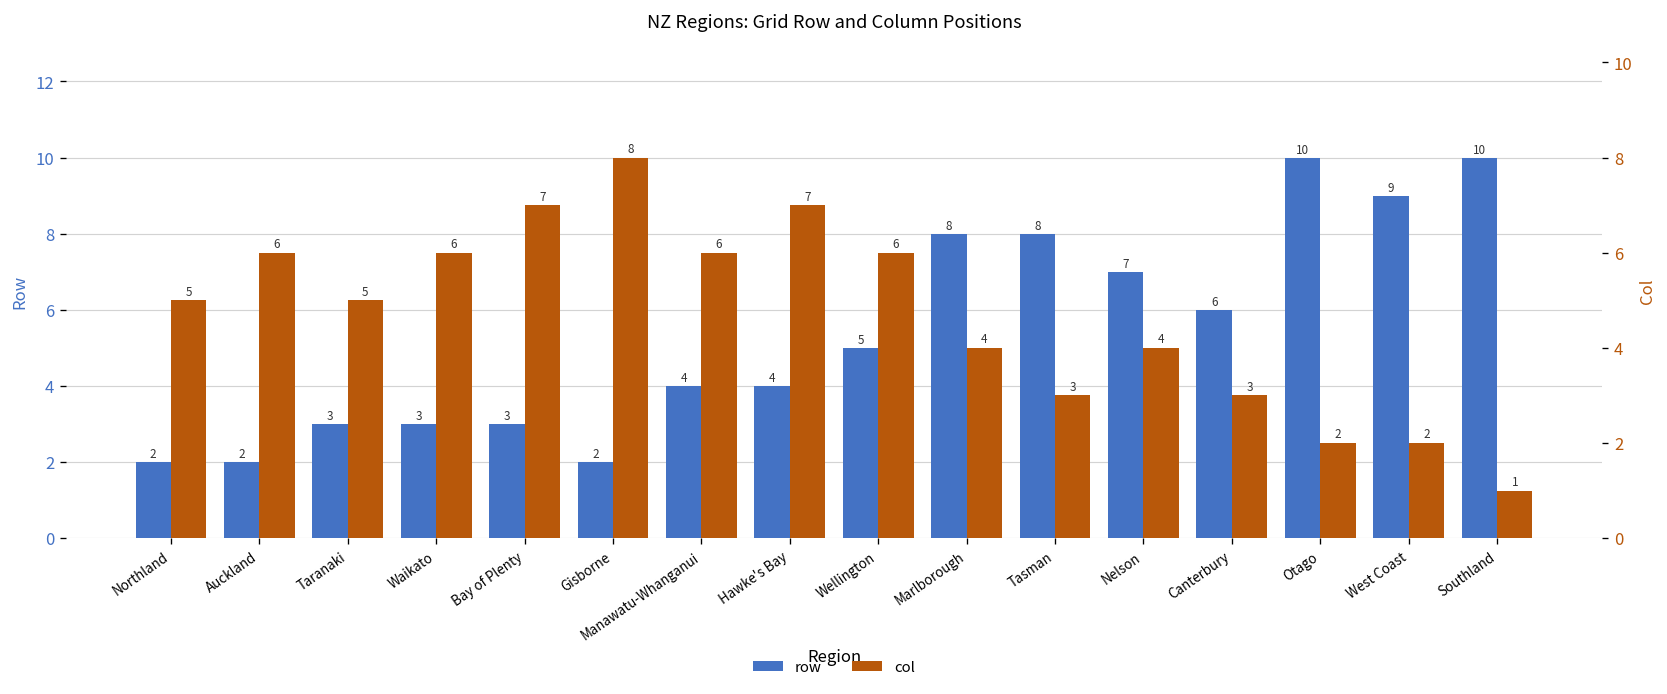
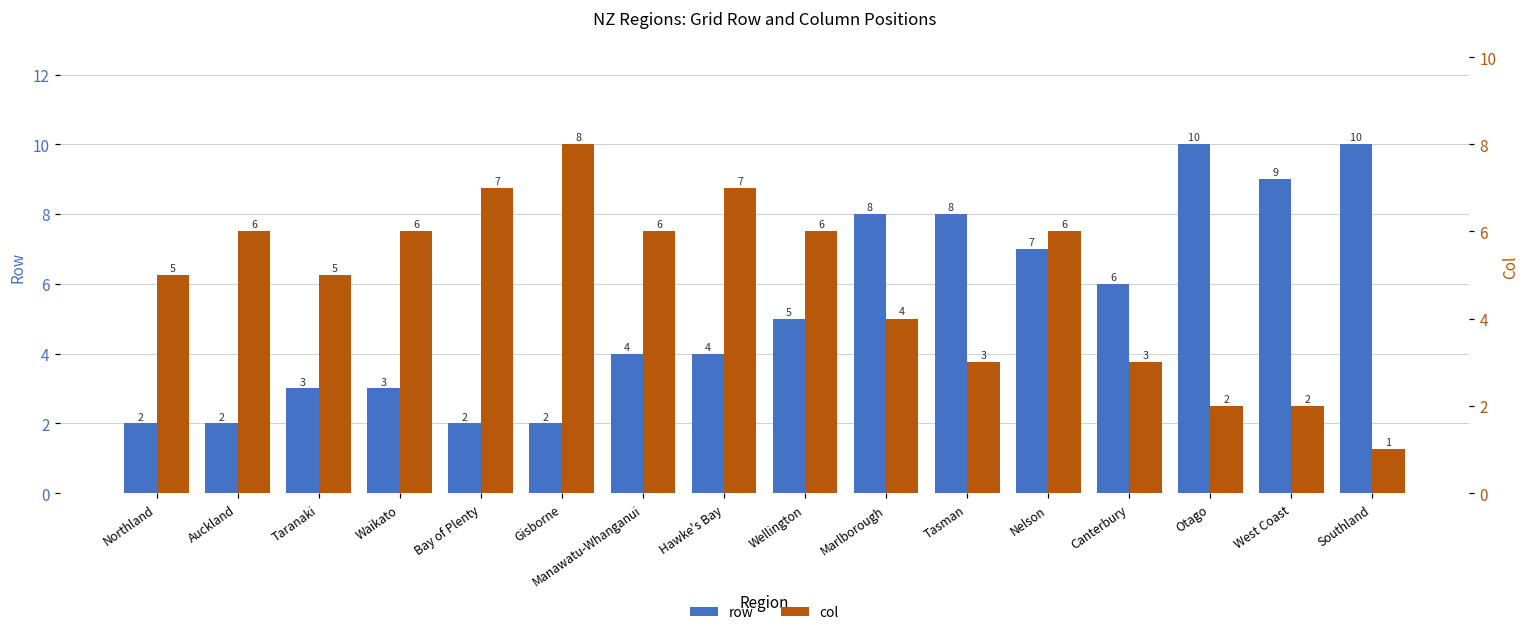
row, Bay of Plenty: 3 -> 2
col, Nelson: 4 -> 6
